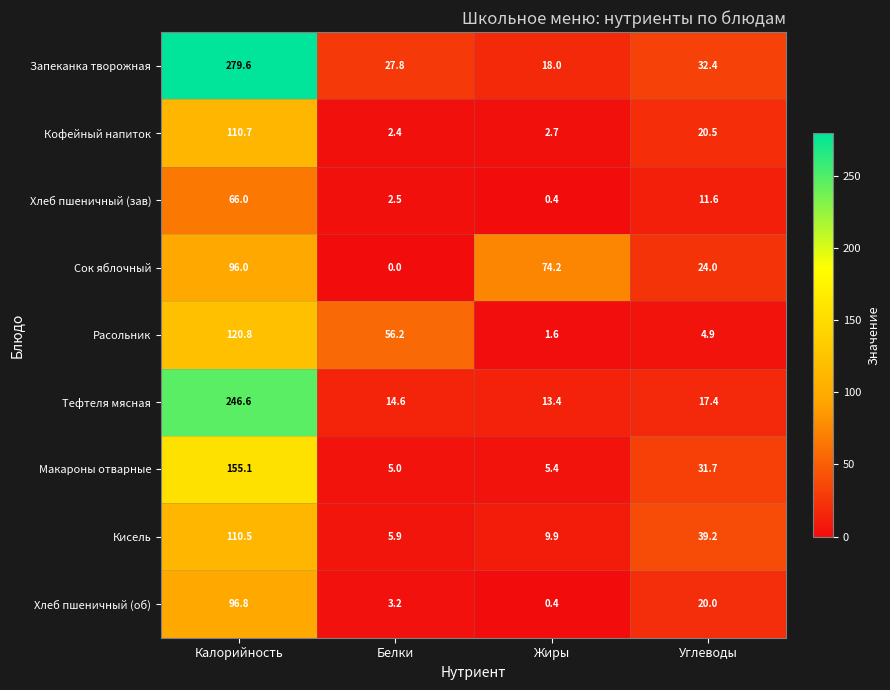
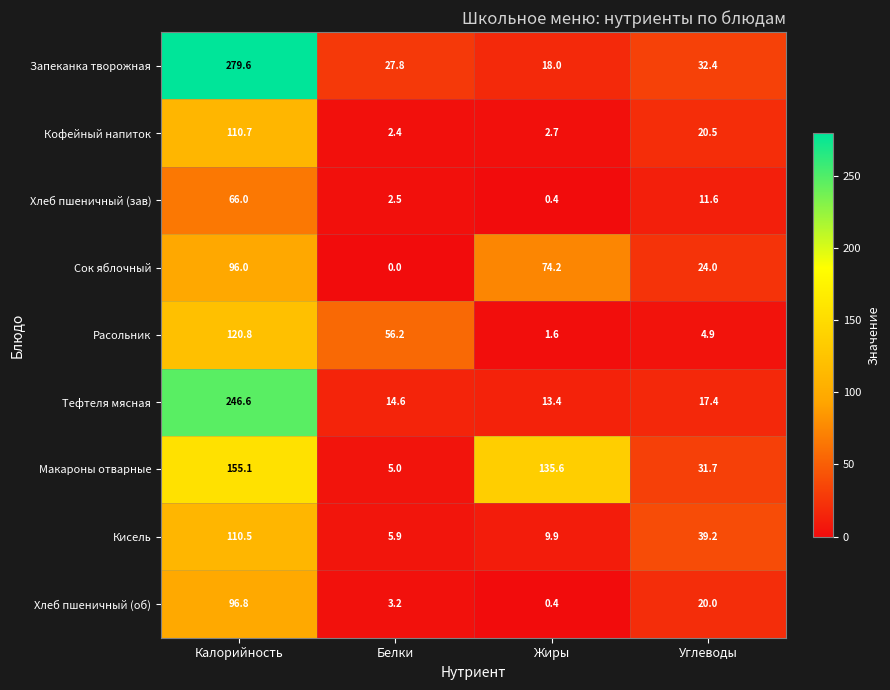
Макароны отварные, Жиры: 5.4 -> 135.6
